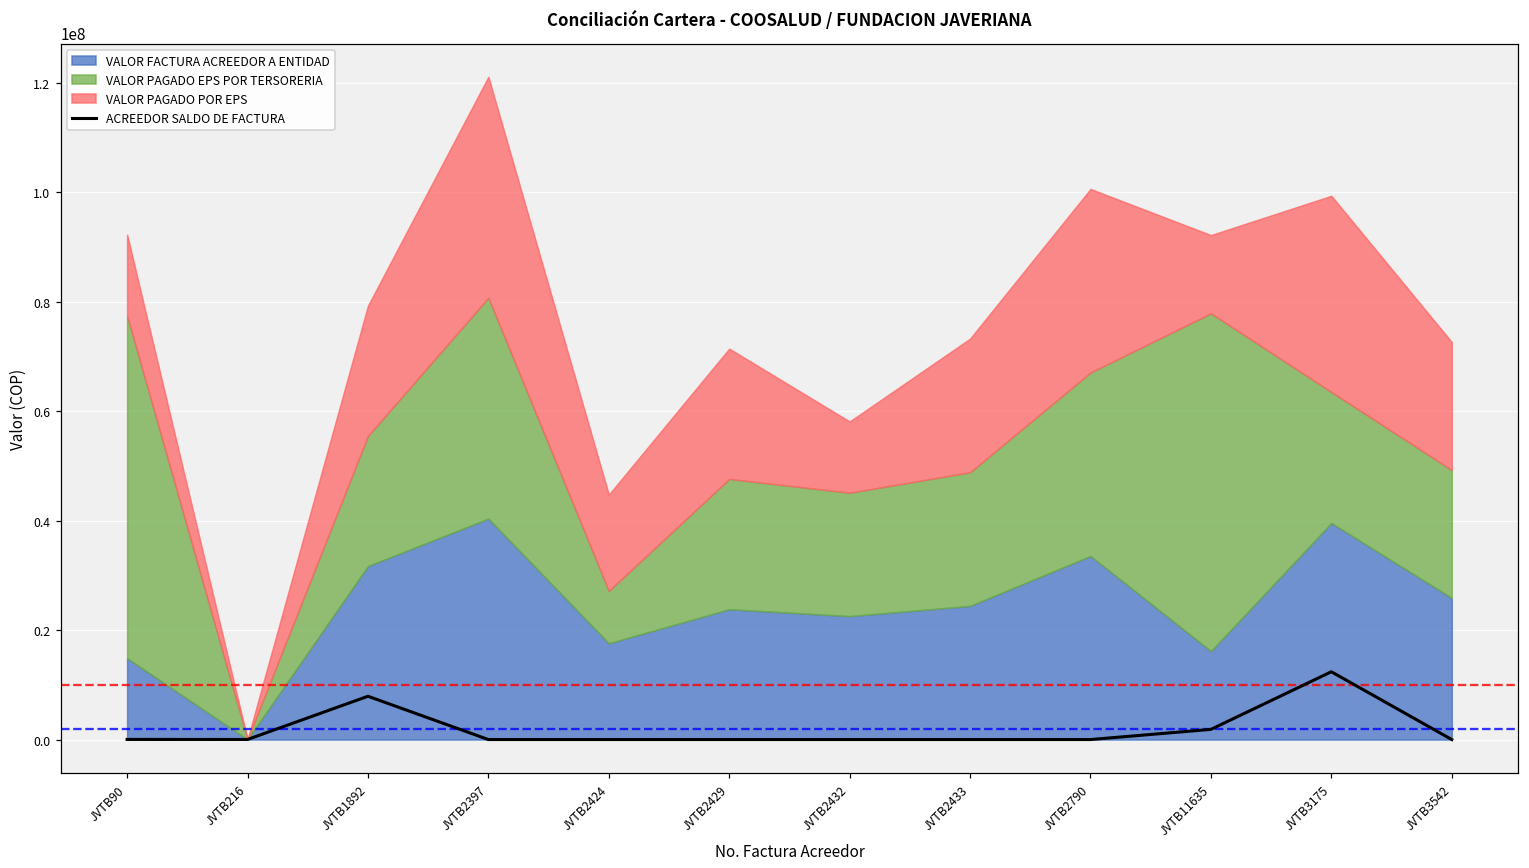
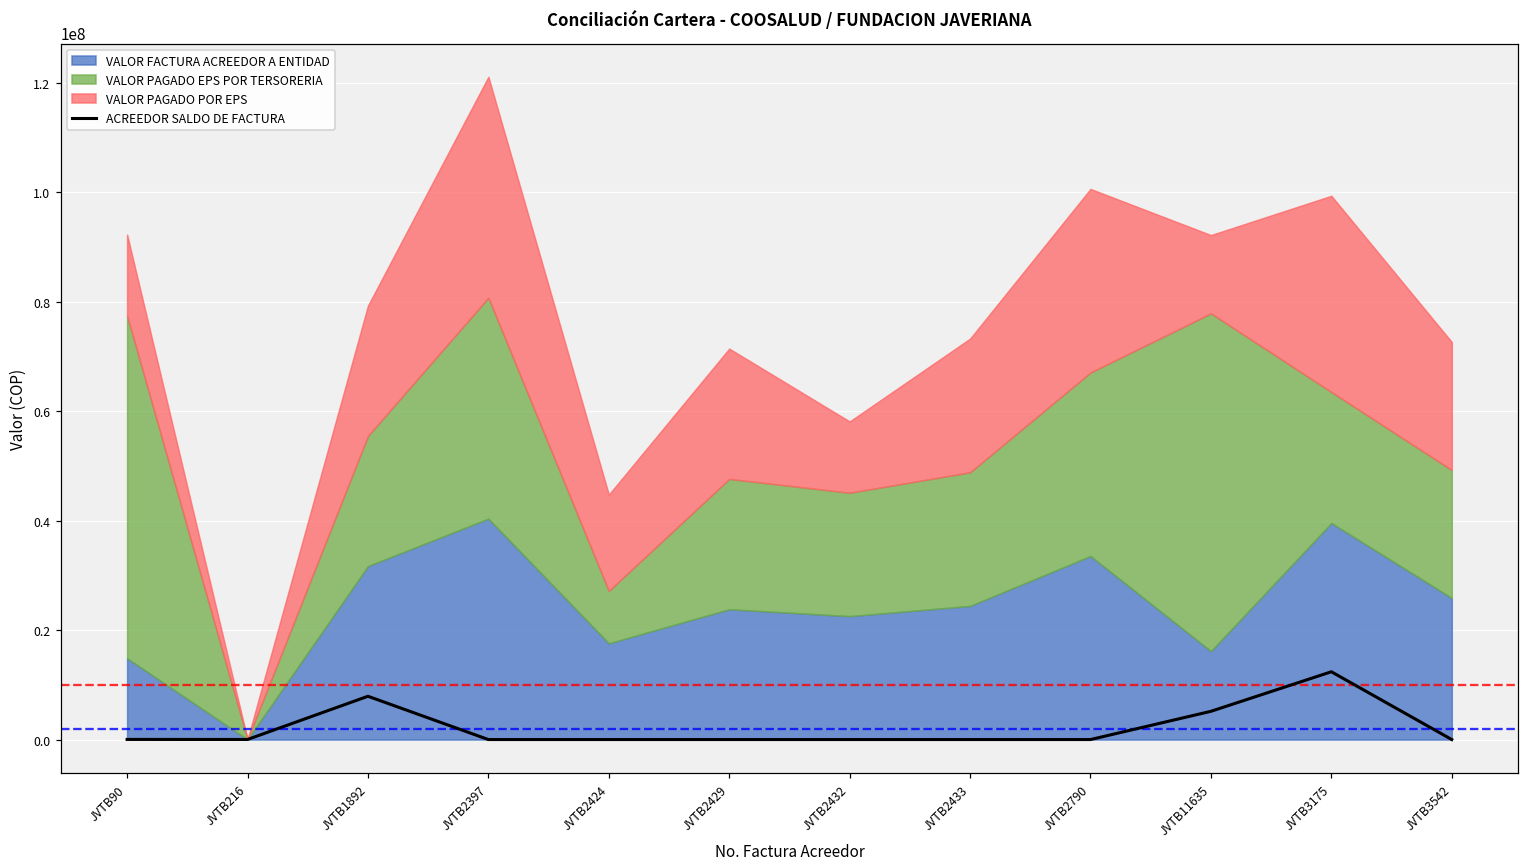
ACREEDOR SALDO DE FACTURA, JVTB11635: 2000000 -> 5000000
